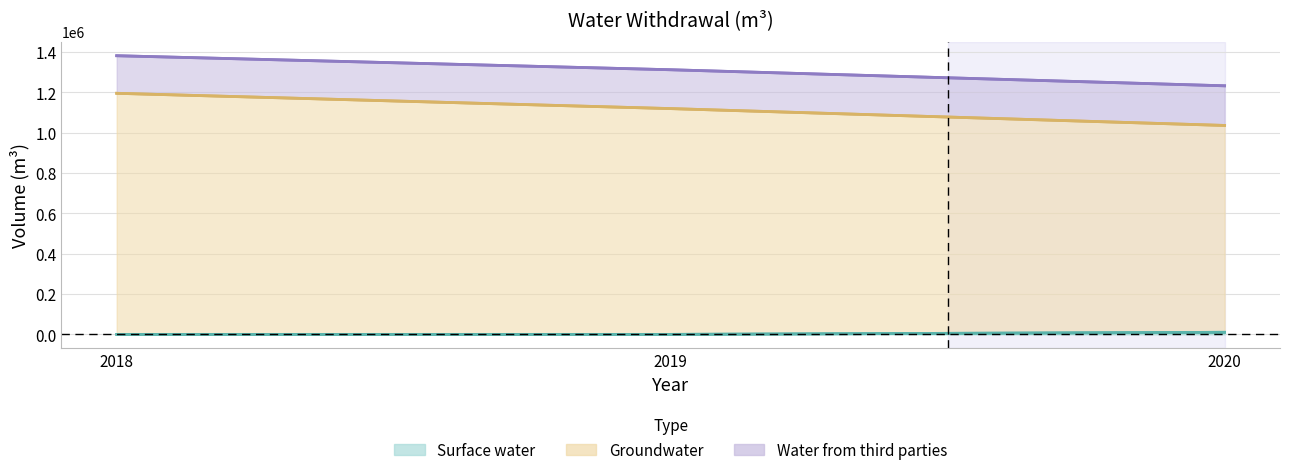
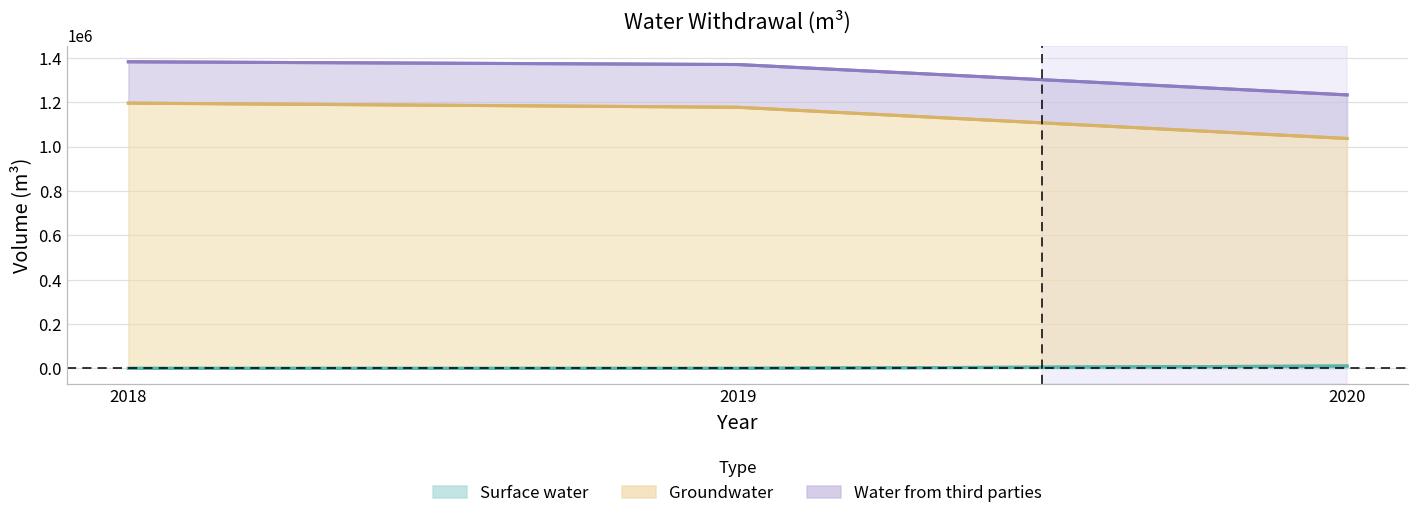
Groundwater, 2019: 1120000 -> 1180000
